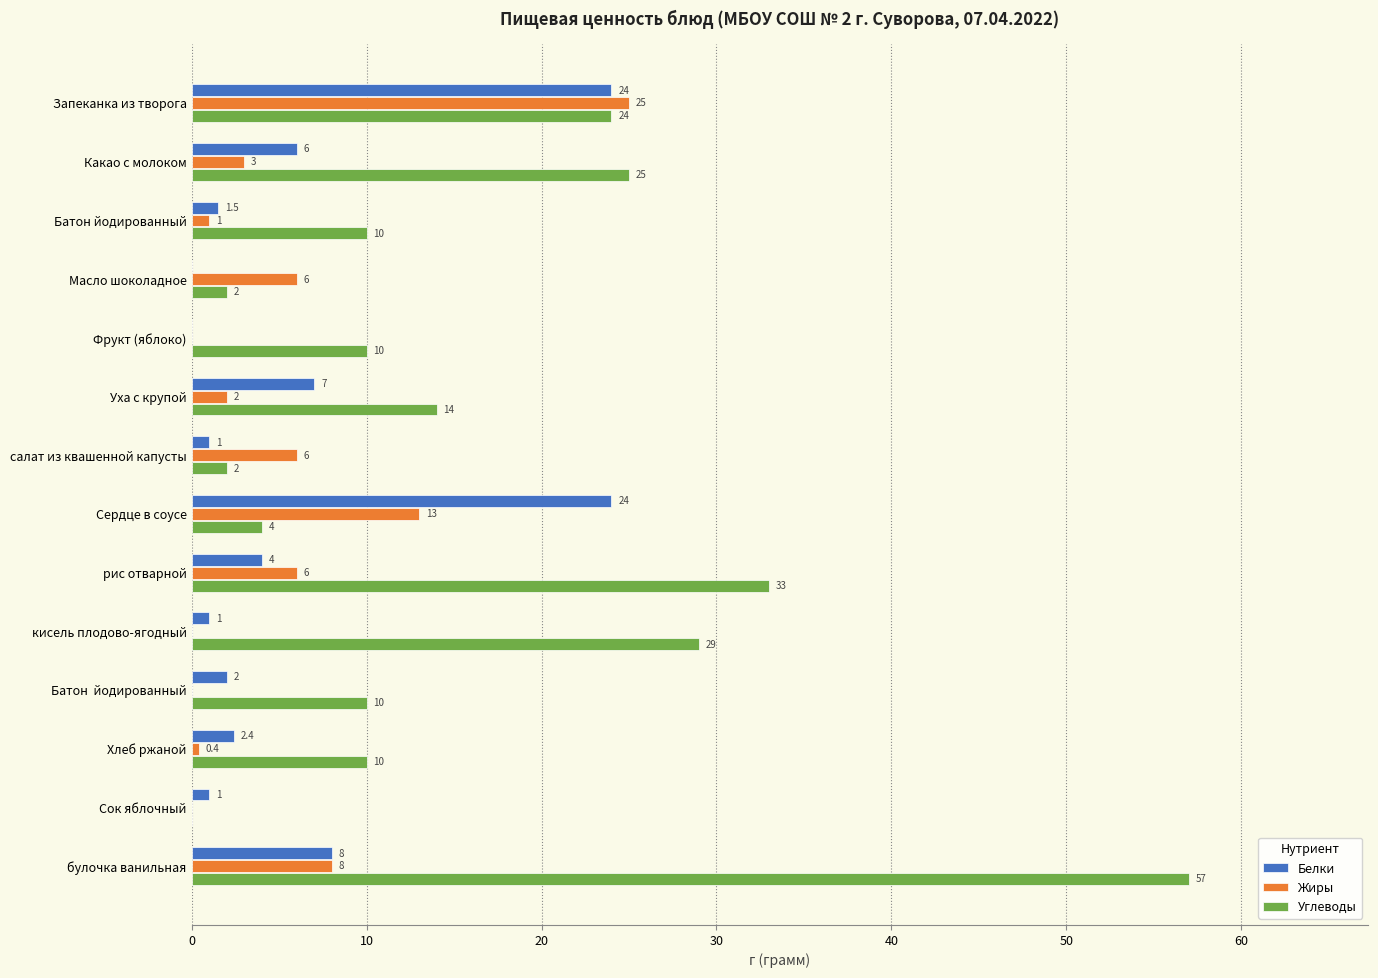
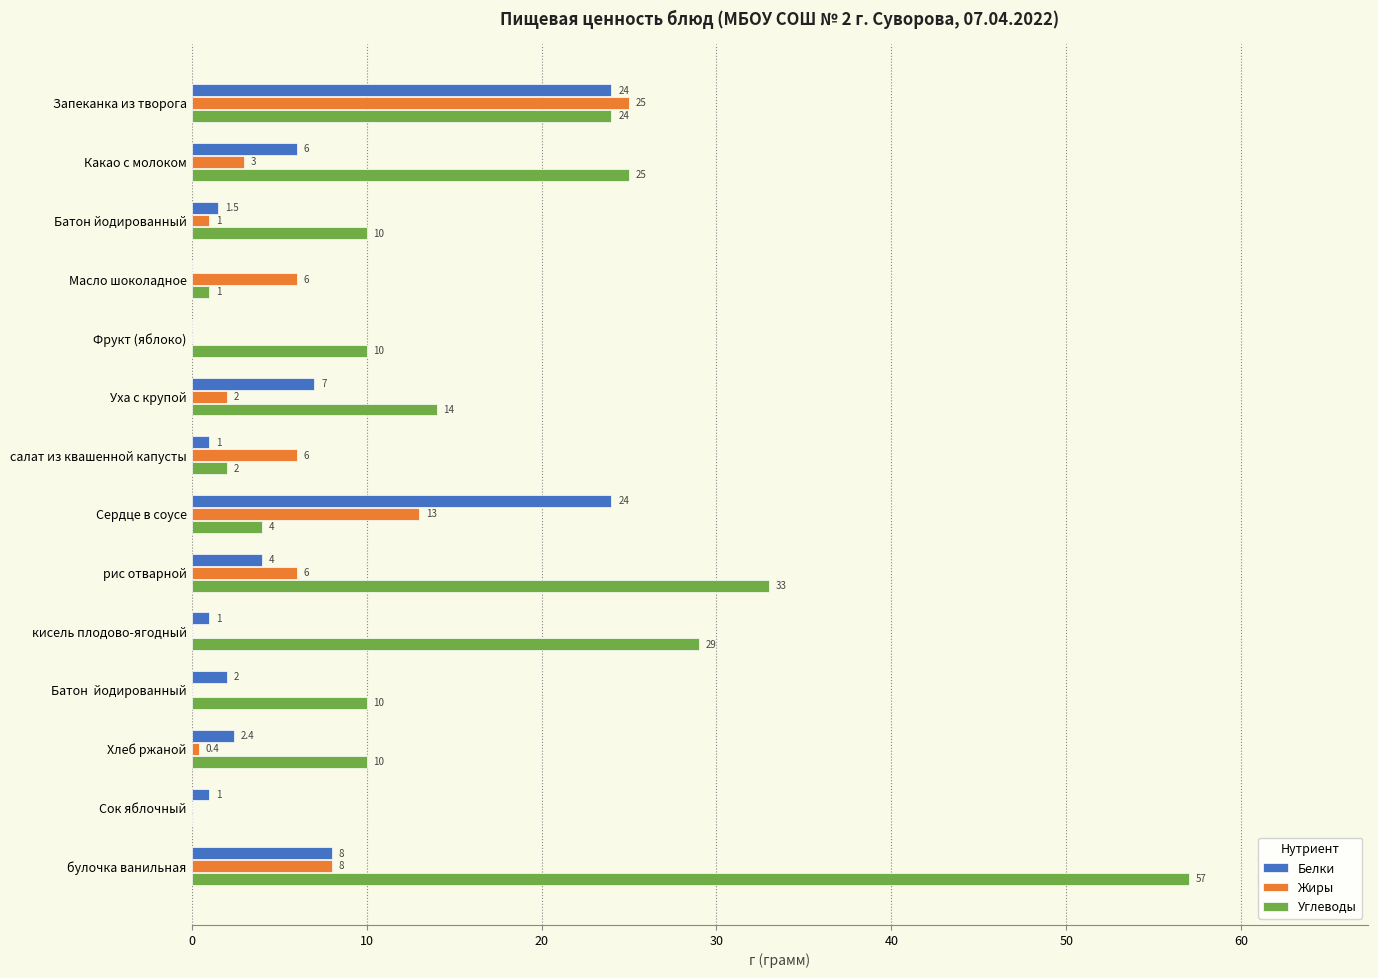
Углеводы, Масло шоколадное: 2 -> 1
